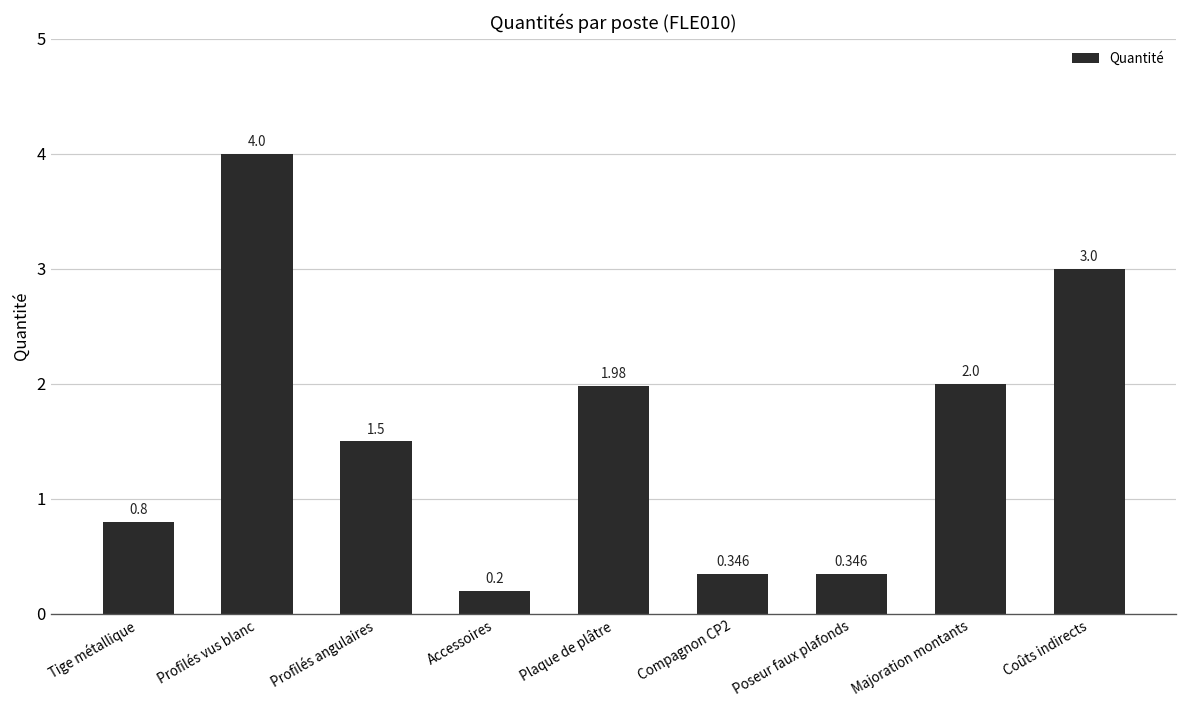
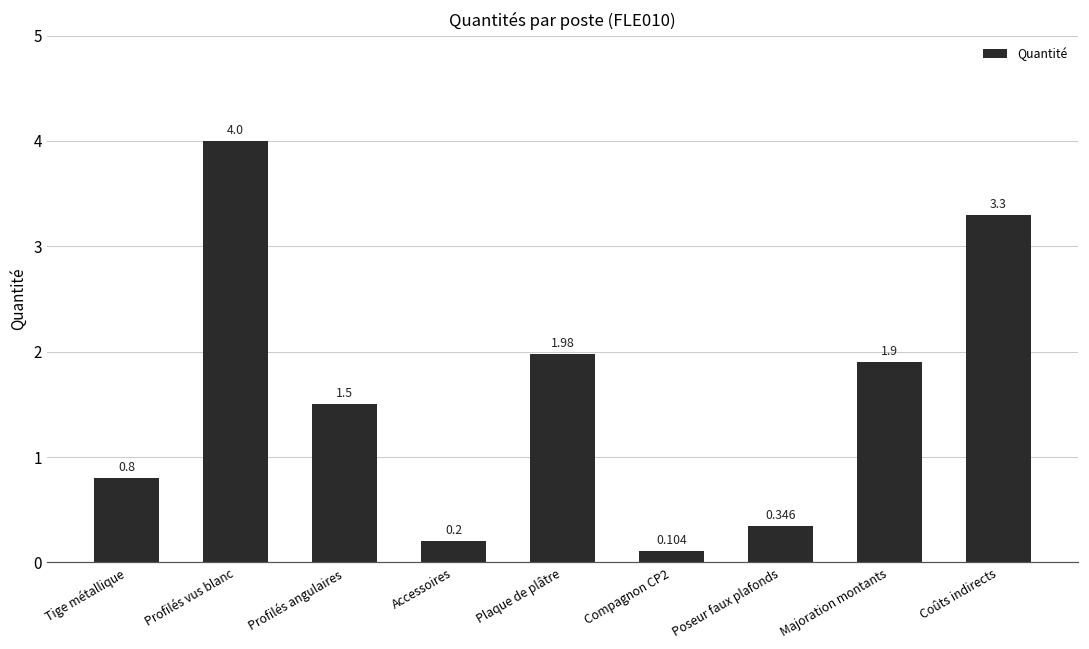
Compagnon CP2: 0.346 -> 0.104
Majoration montants: 2.0 -> 1.9
Coûts indirects: 3.0 -> 3.3
